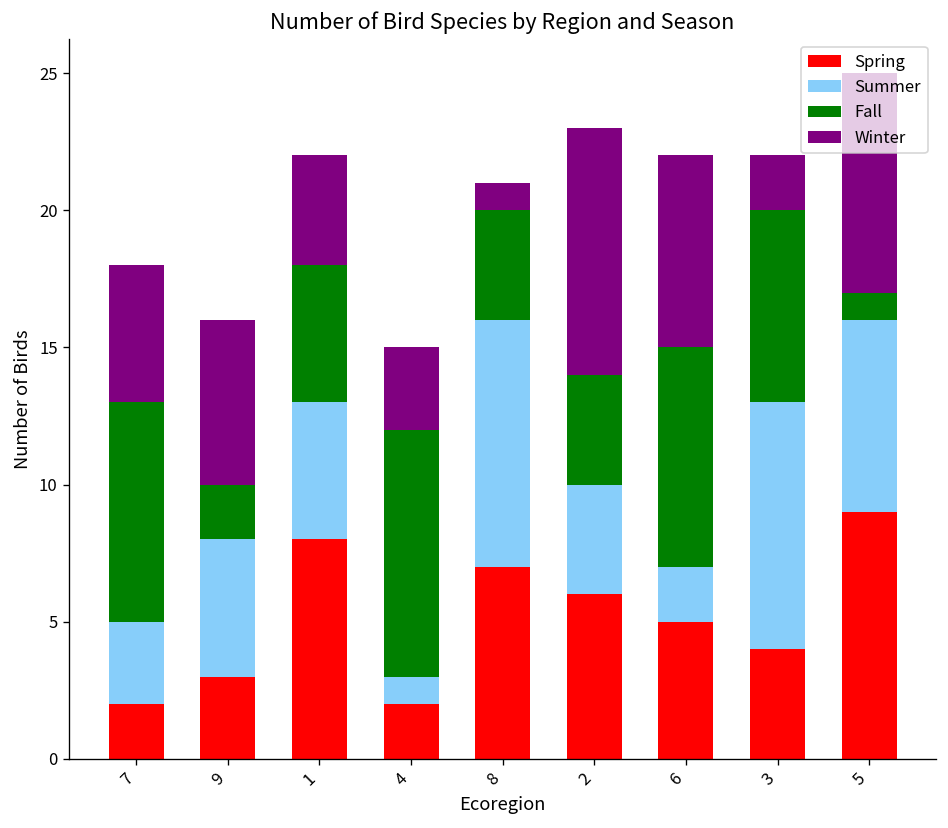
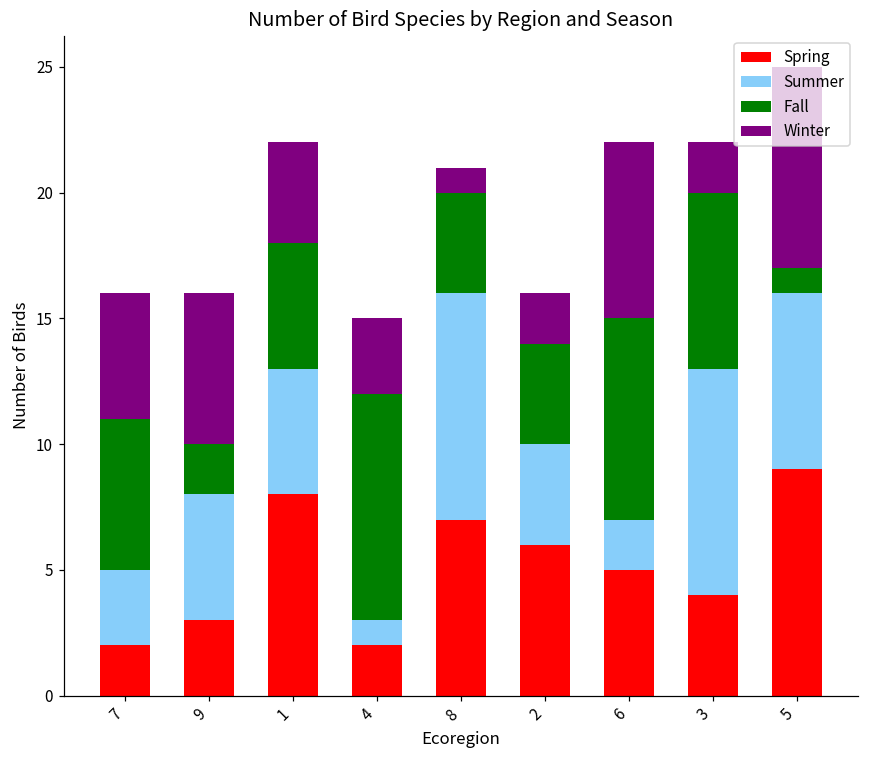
Fall, 7: 8 -> 6
Winter, 2: 9 -> 2
